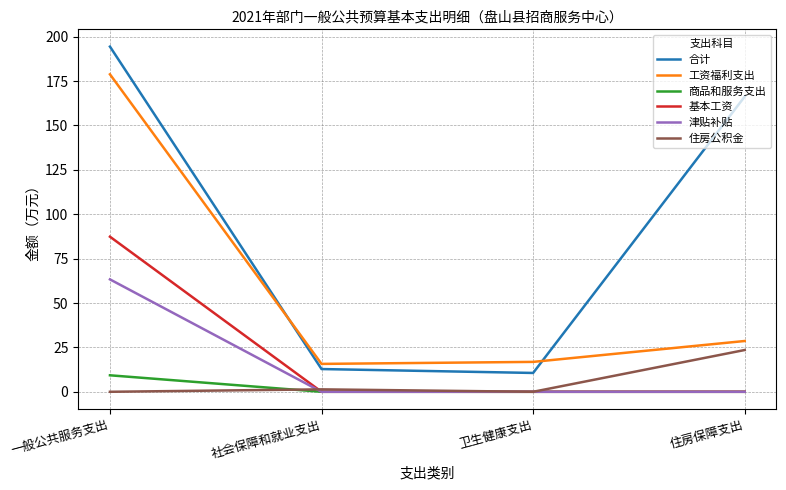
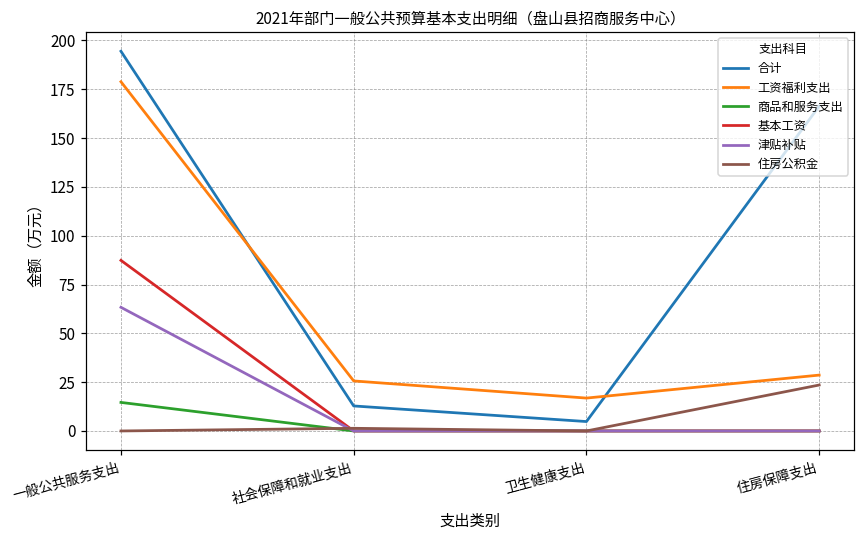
商品和服务支出, 一般公共服务支出: 9 -> 15
工资福利支出, 社会保障和就业支出: 16 -> 26
合计, 卫生健康支出: 11 -> 5
